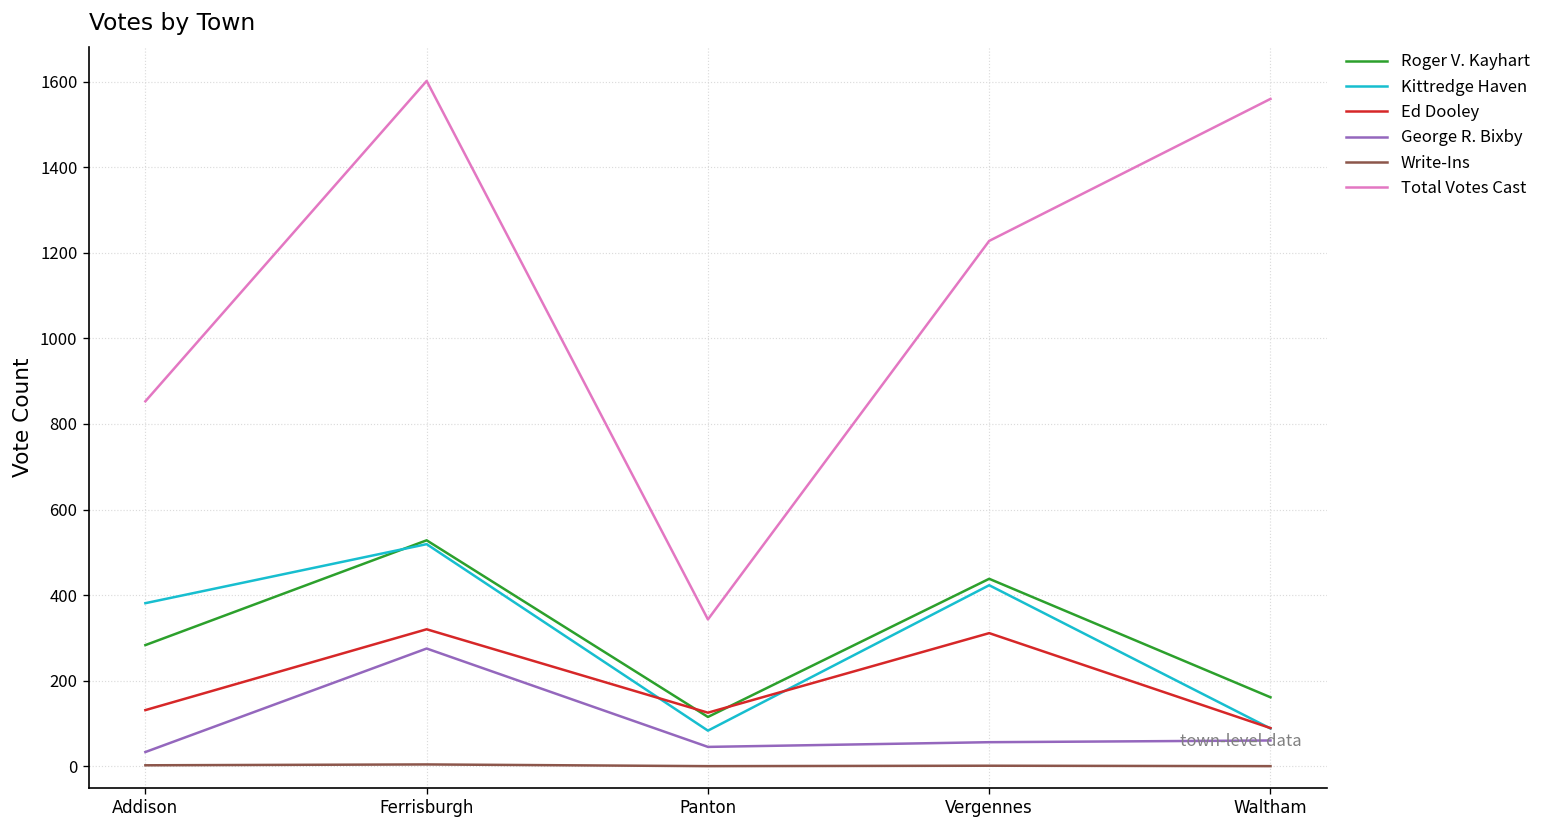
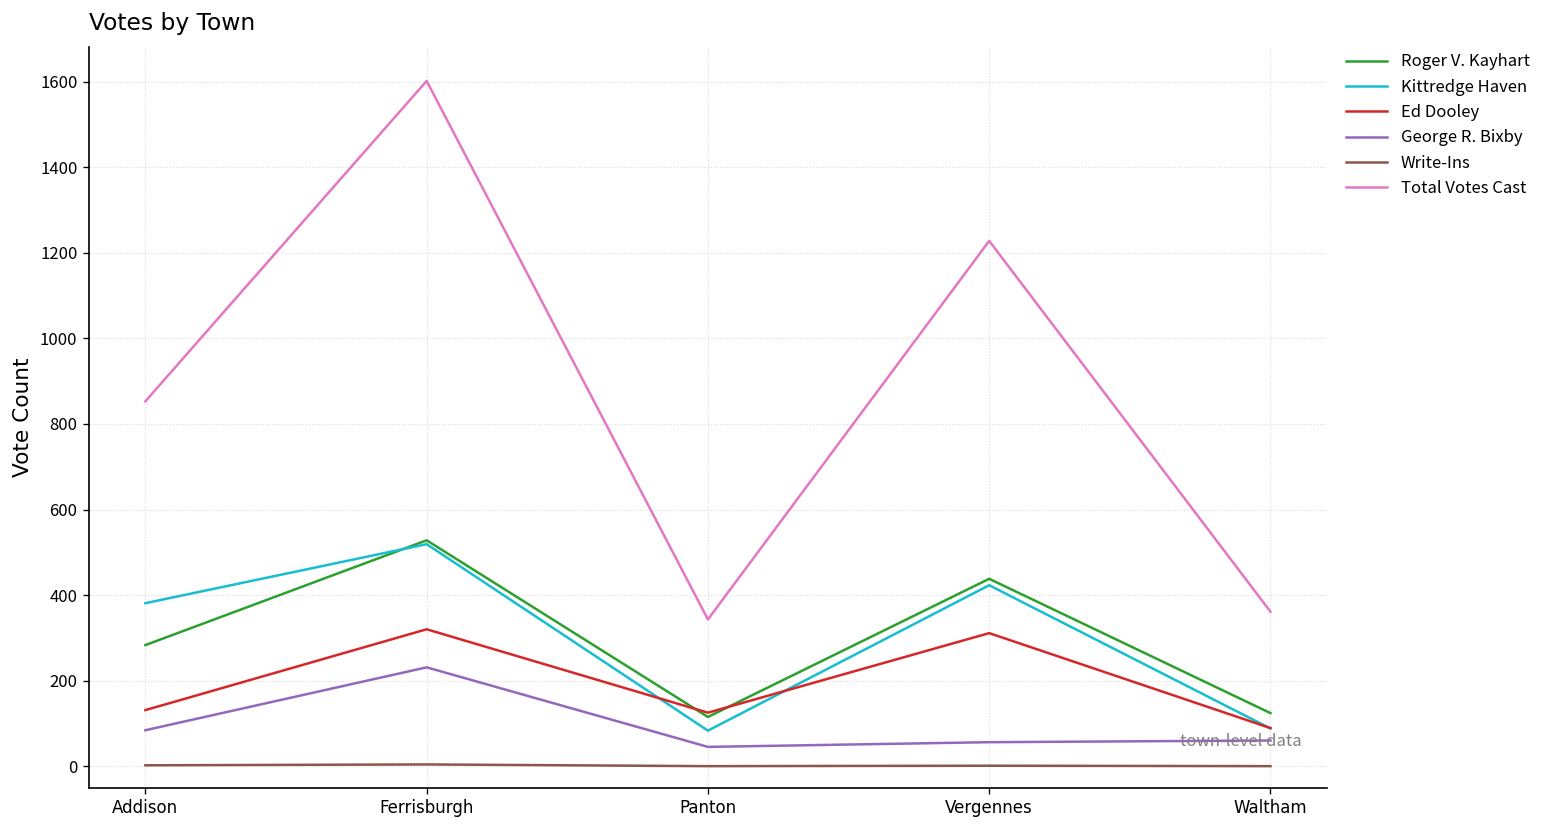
George R. Bixby, Addison: 30 -> 80
George R. Bixby, Ferrisburgh: 280 -> 230
Roger V. Kayhart, Waltham: 160 -> 120
Total Votes Cast, Waltham: 1560 -> 360
